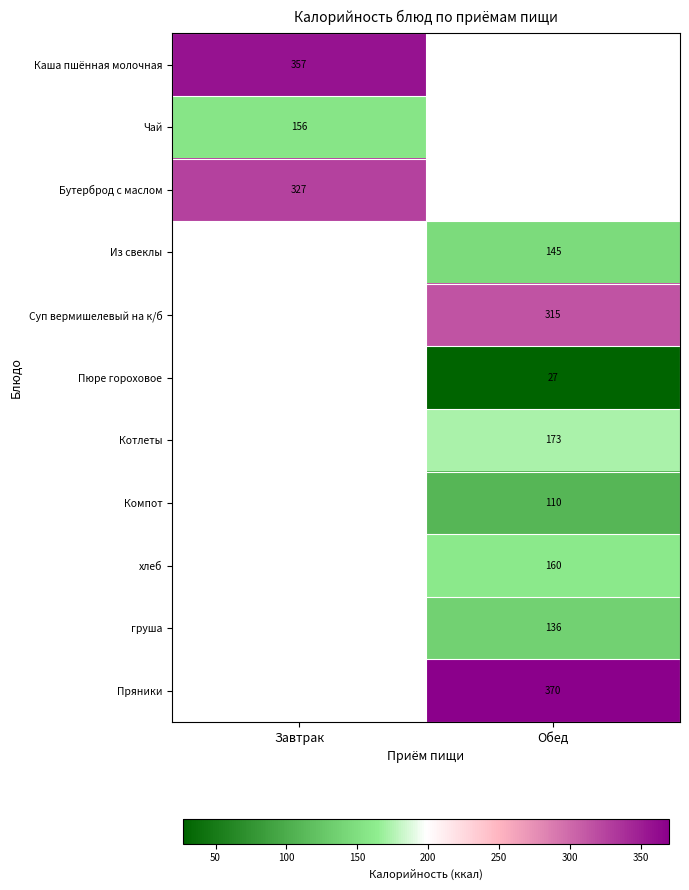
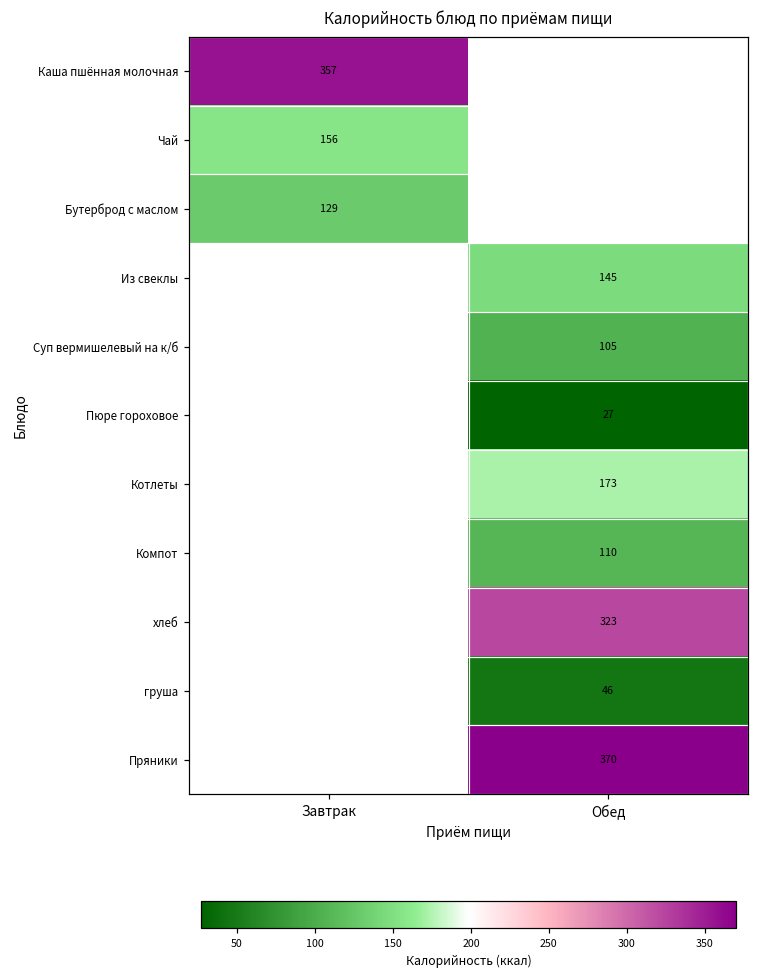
Бутерброд с маслом, Завтрак: 327 -> 129
Суп вермишелевый на к/б, Обед: 315 -> 105
хлеб, Обед: 160 -> 323
груша, Обед: 136 -> 46
